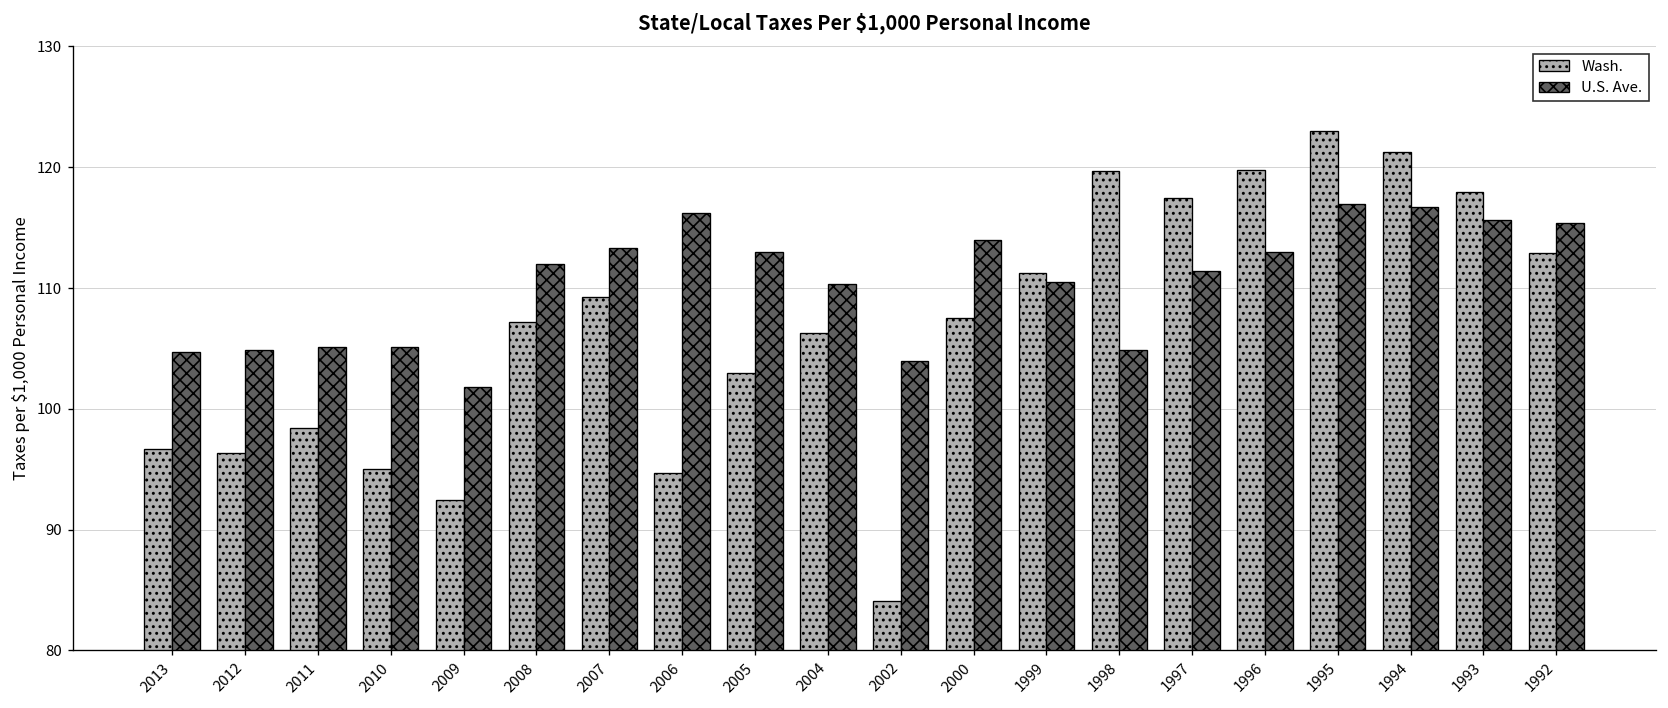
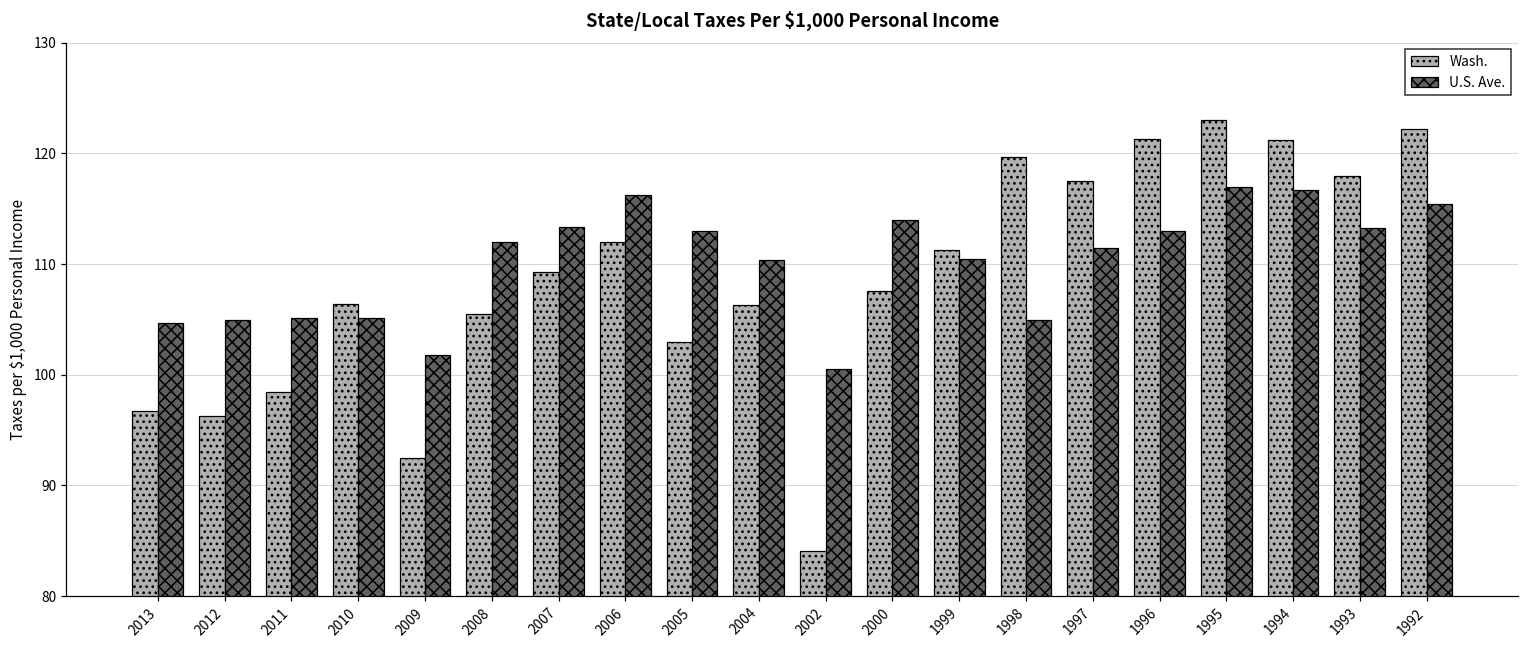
Wash., 2010: 95.1 -> 106.4
Wash., 2008: 107.2 -> 105.5
Wash., 2006: 94.7 -> 112.0
U.S. Ave., 2002: 104.0 -> 100.5
Wash., 1996: 119.8 -> 121.3
U.S. Ave., 1993: 115.6 -> 113.2
Wash., 1992: 112.9 -> 122.2
